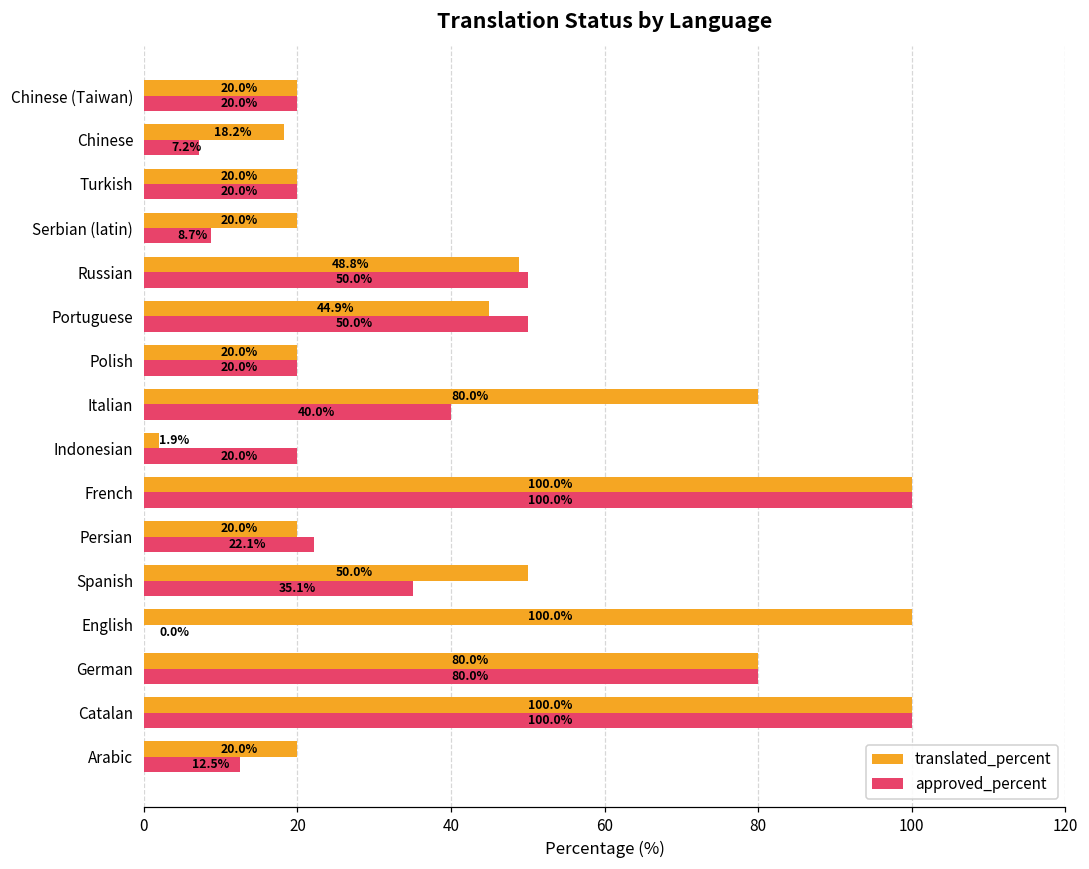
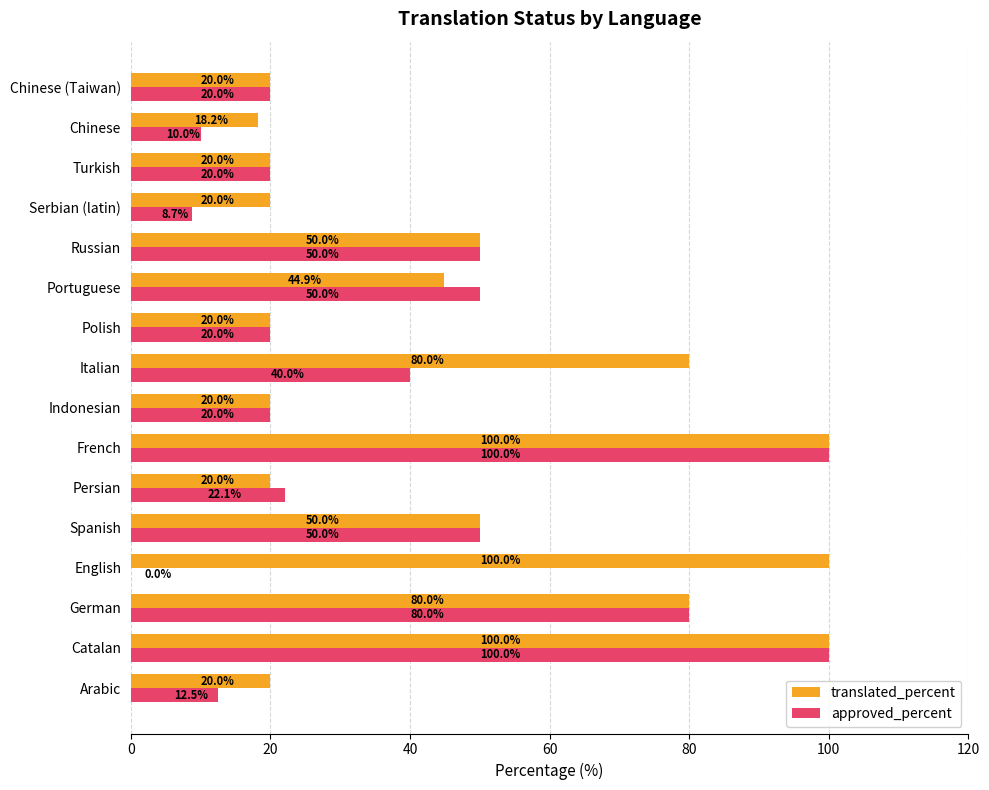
approved_percent, Chinese: 7.2% -> 10.0%
translated_percent, Russian: 48.8% -> 50.0%
translated_percent, Indonesian: 1.9% -> 20.0%
approved_percent, Spanish: 35.1% -> 50.0%
